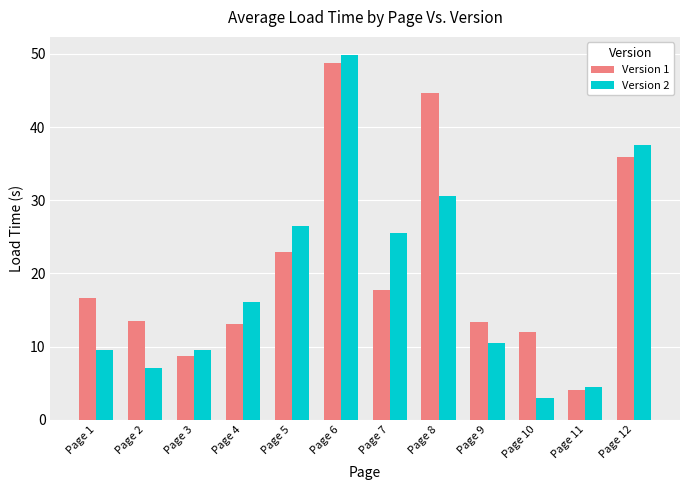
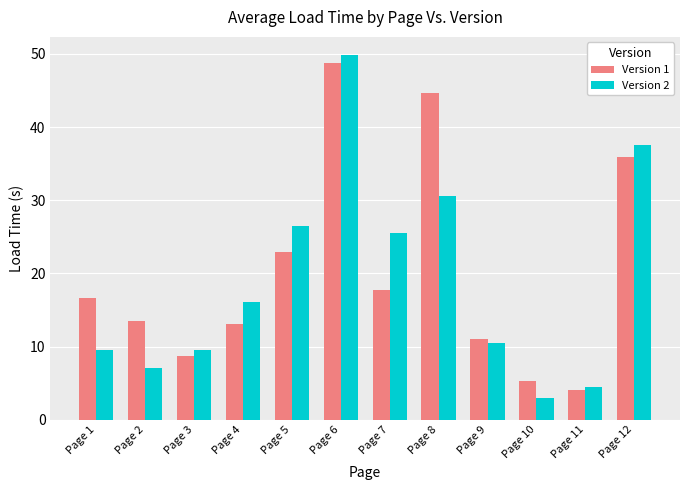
Version 1, Page 9: 13 -> 11
Version 1, Page 10: 12 -> 5
